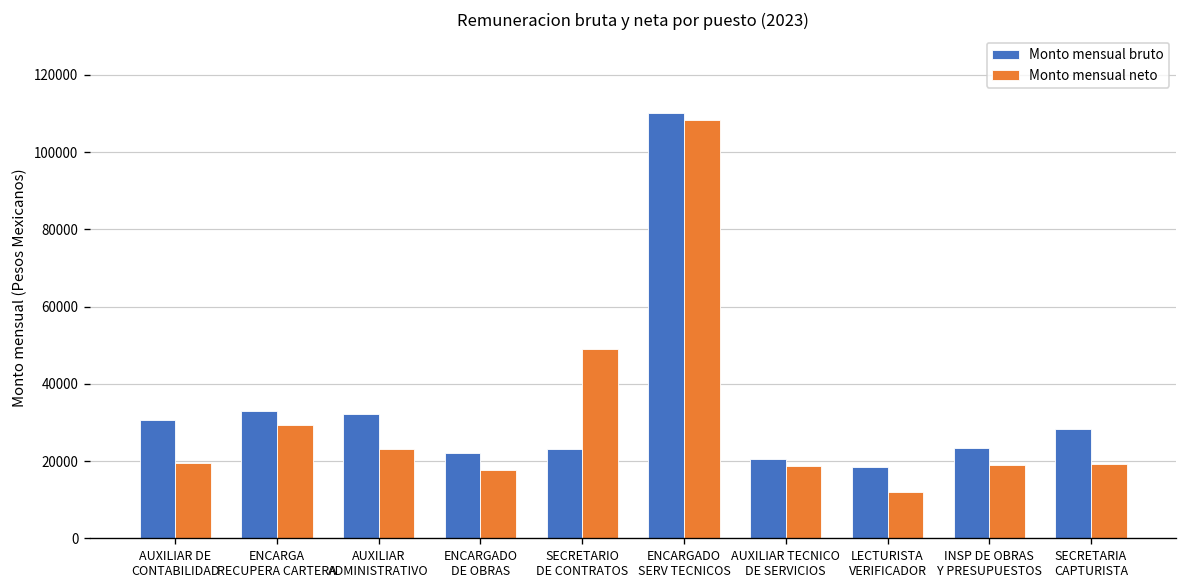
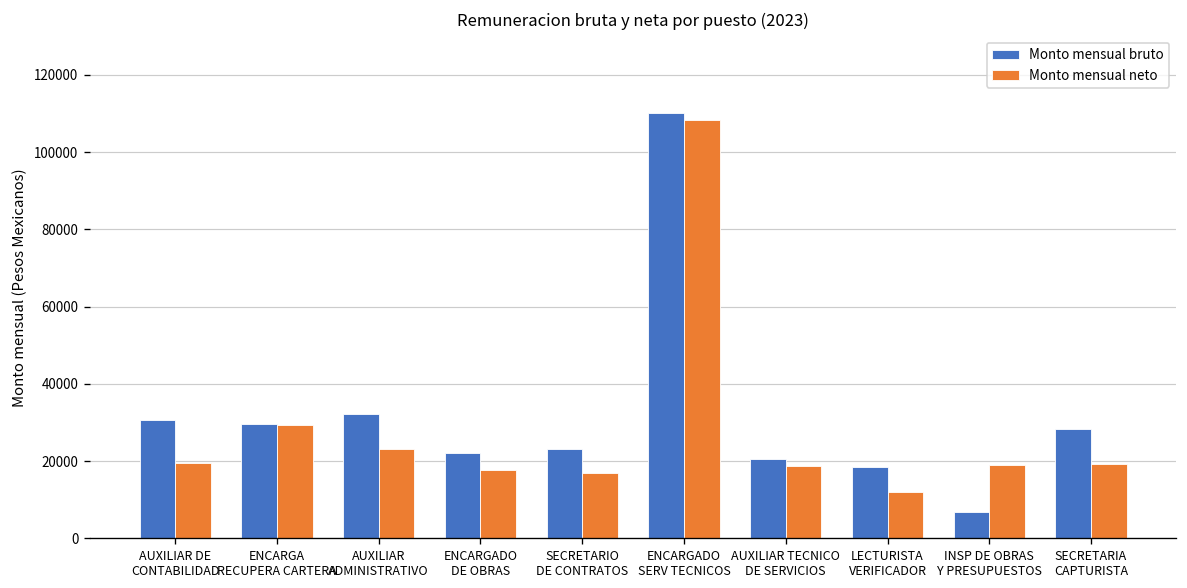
Monto mensual bruto, ENCARGA RECUPERA CARTERA: 33000 -> 30000
Monto mensual neto, SECRETARIO DE CONTRATOS: 49000 -> 17000
Monto mensual bruto, INSP DE OBRAS Y PRESUPUESTOS: 23000 -> 7000
